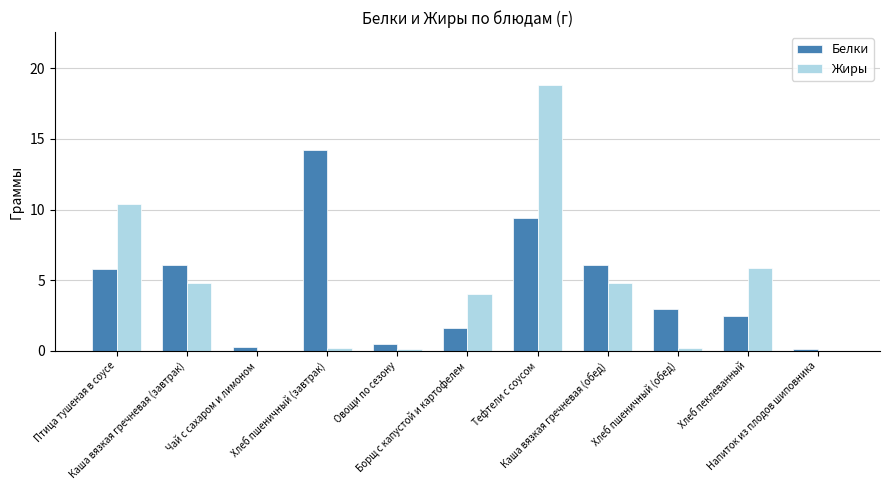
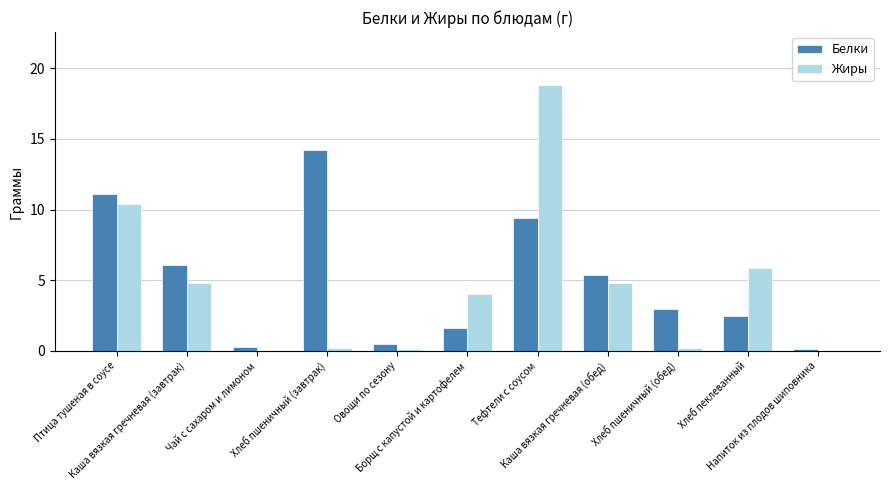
Белки, Птица тушеная в соусе: 5.8 -> 11.1
Белки, Каша вязкая гречневая (обед): 6.1 -> 5.4
